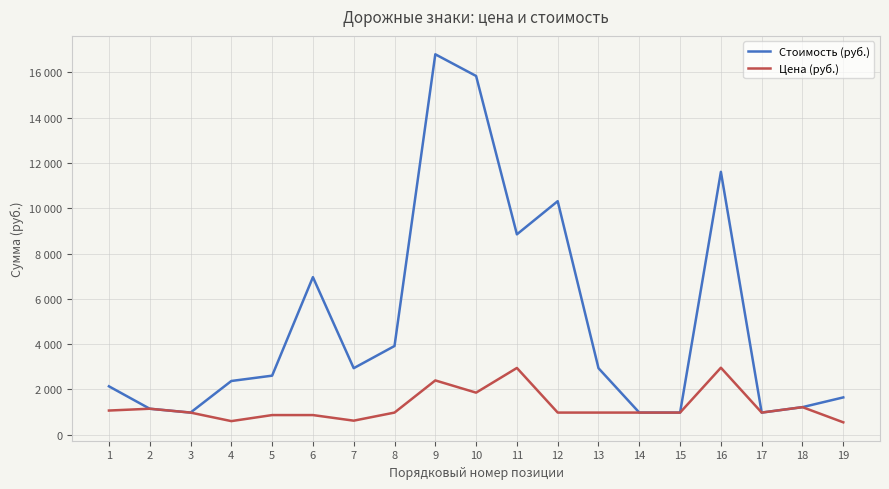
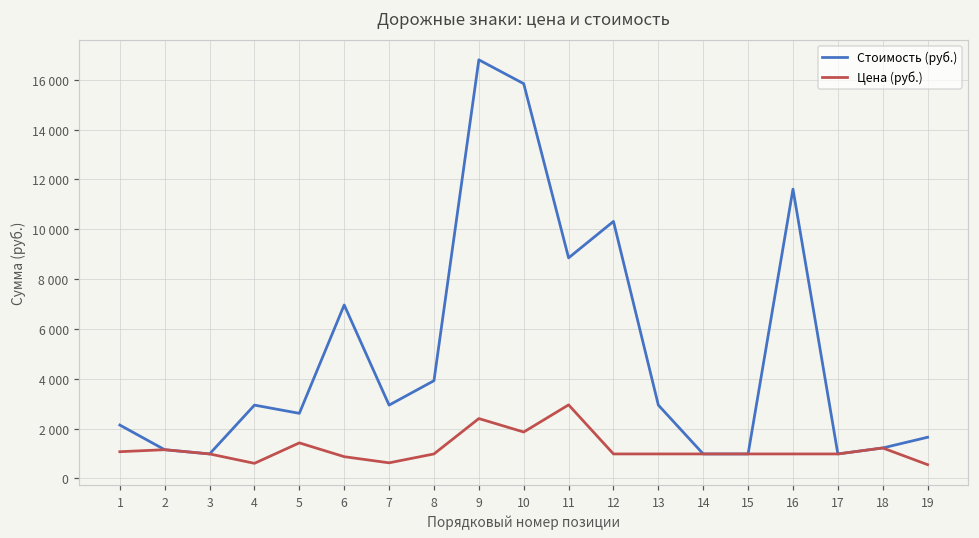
Стоимость (руб.), 4: 2400 -> 2900
Цена (руб.), 5: 900 -> 1400
Цена (руб.), 16: 3000 -> 1000
